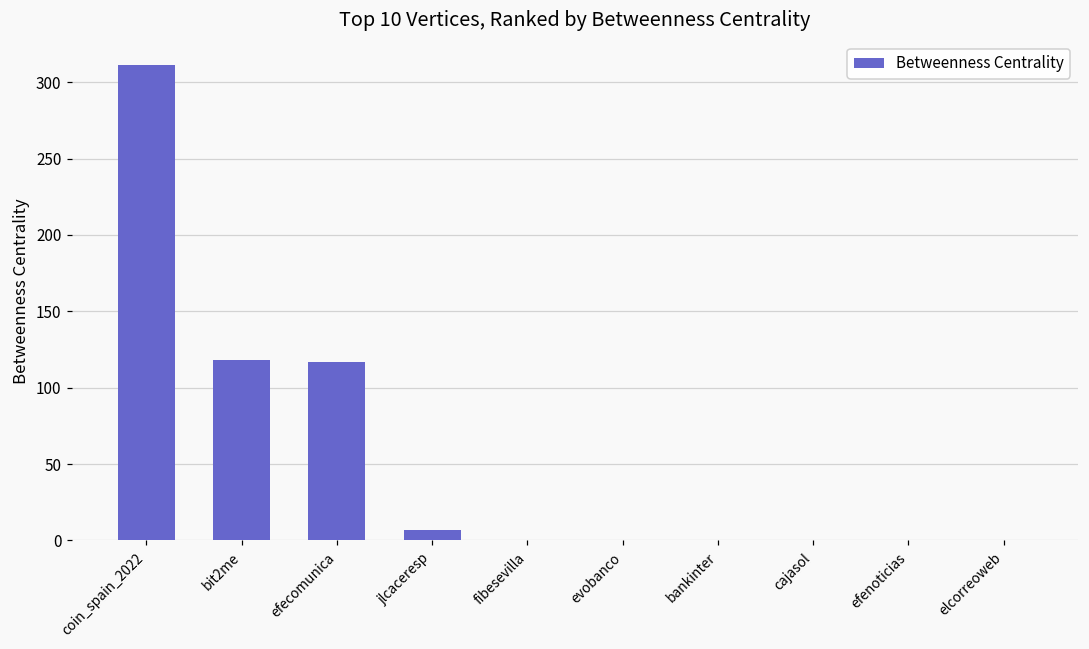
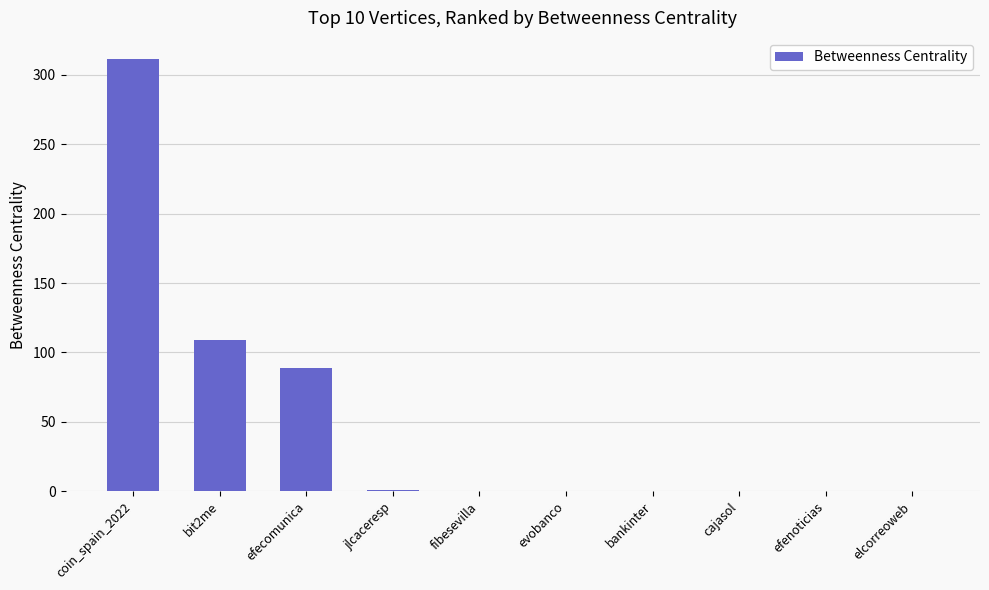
bit2me: 118 -> 109
efecomunica: 117 -> 89
jlcaceresp: 7 -> 1
